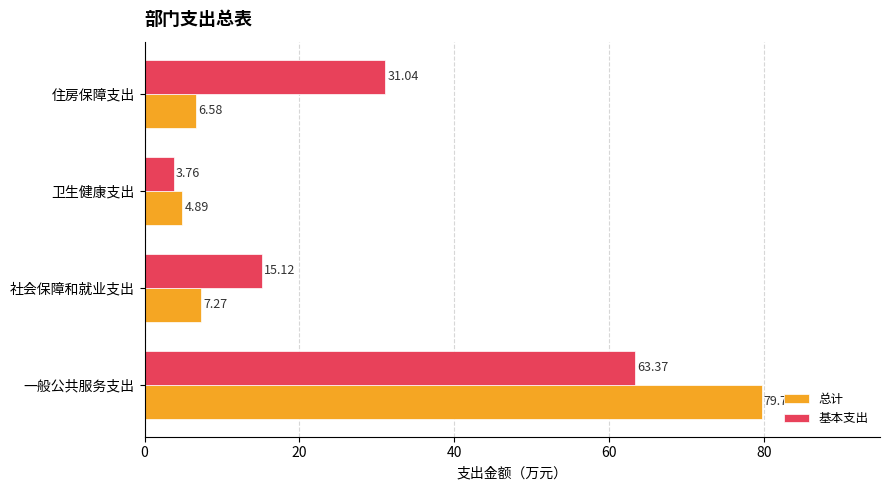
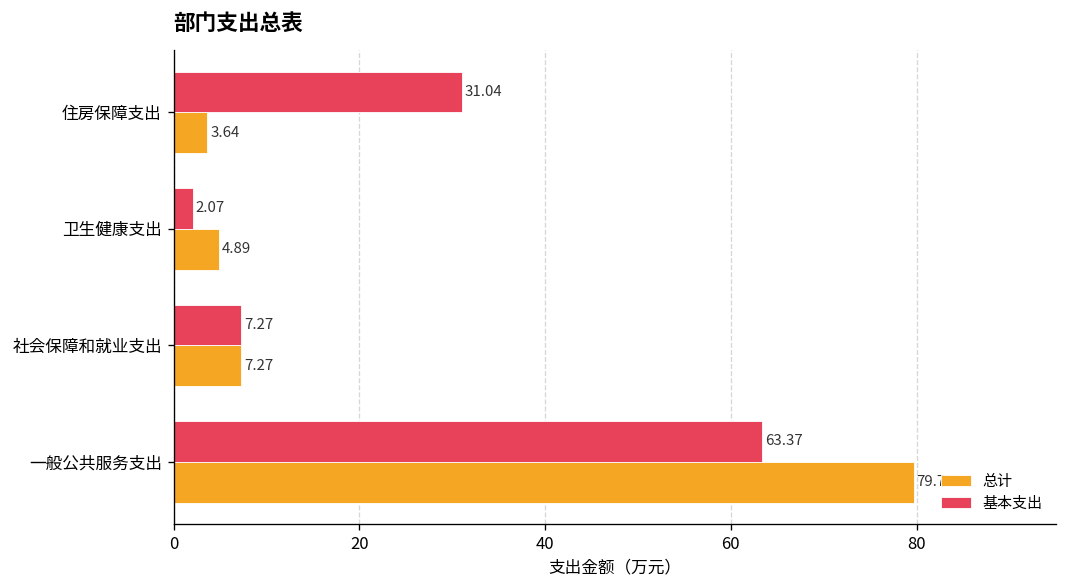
总计, 住房保障支出: 6.58 -> 3.64
基本支出, 卫生健康支出: 3.76 -> 2.07
基本支出, 社会保障和就业支出: 15.12 -> 7.27
